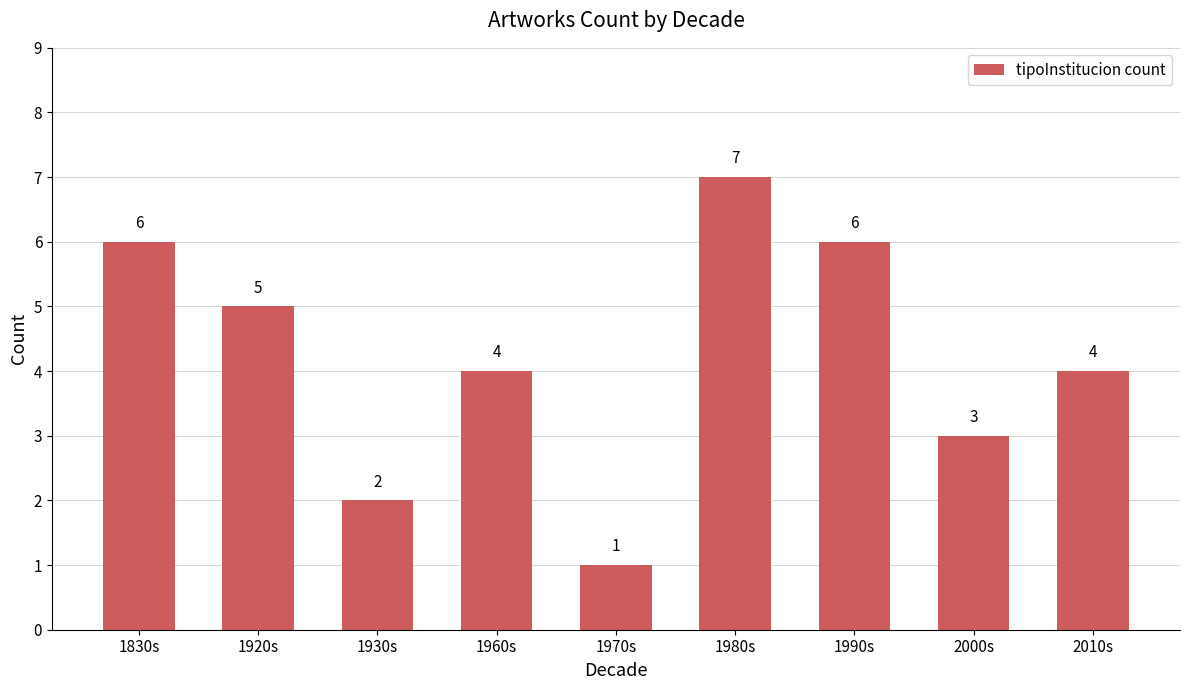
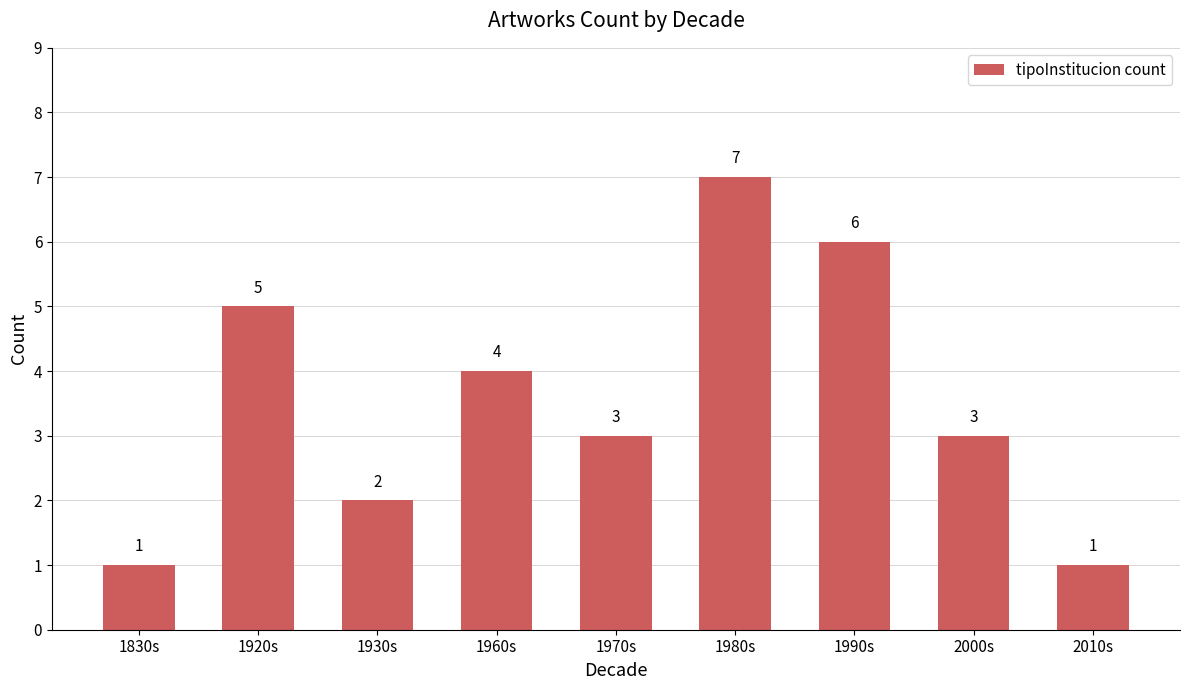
1830s: 6 -> 1
1970s: 1 -> 3
2010s: 4 -> 1
